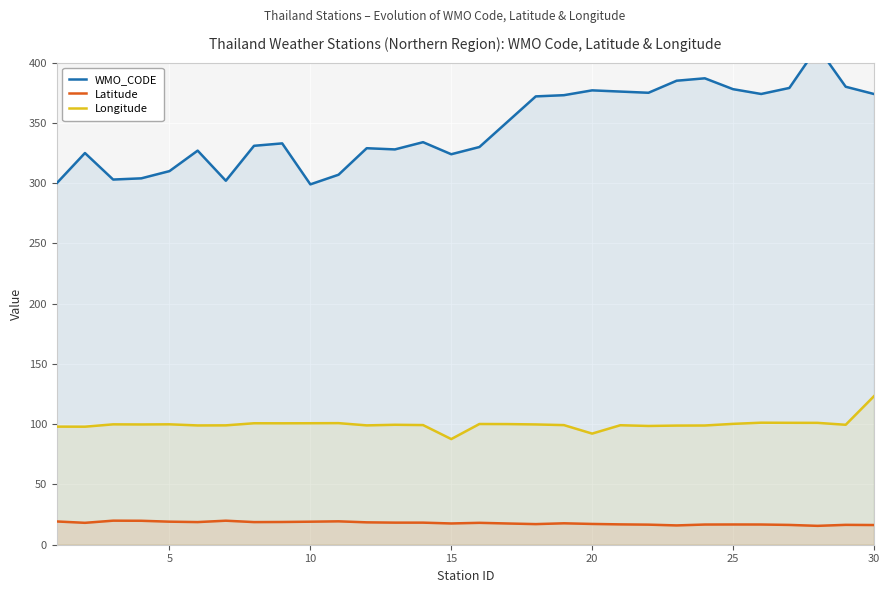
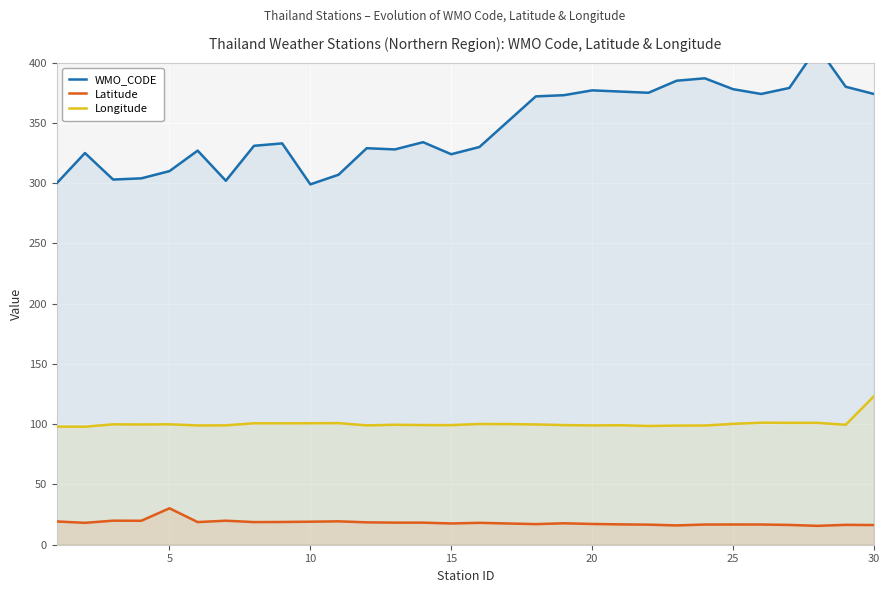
Latitude, 5: 19 -> 30
Longitude, 15: 88 -> 99
Longitude, 20: 92 -> 99
